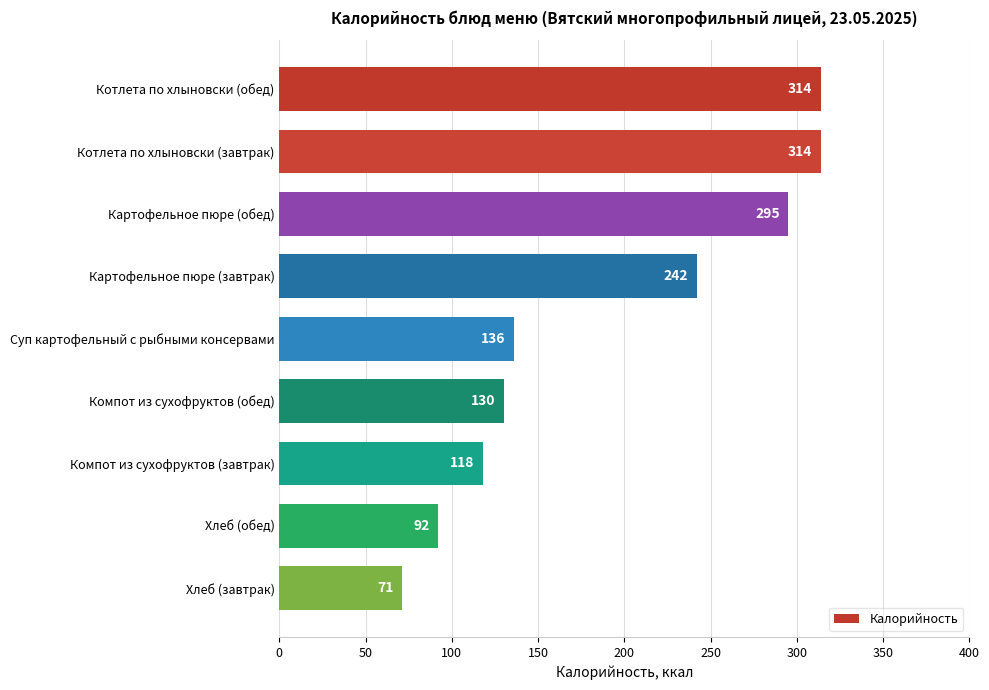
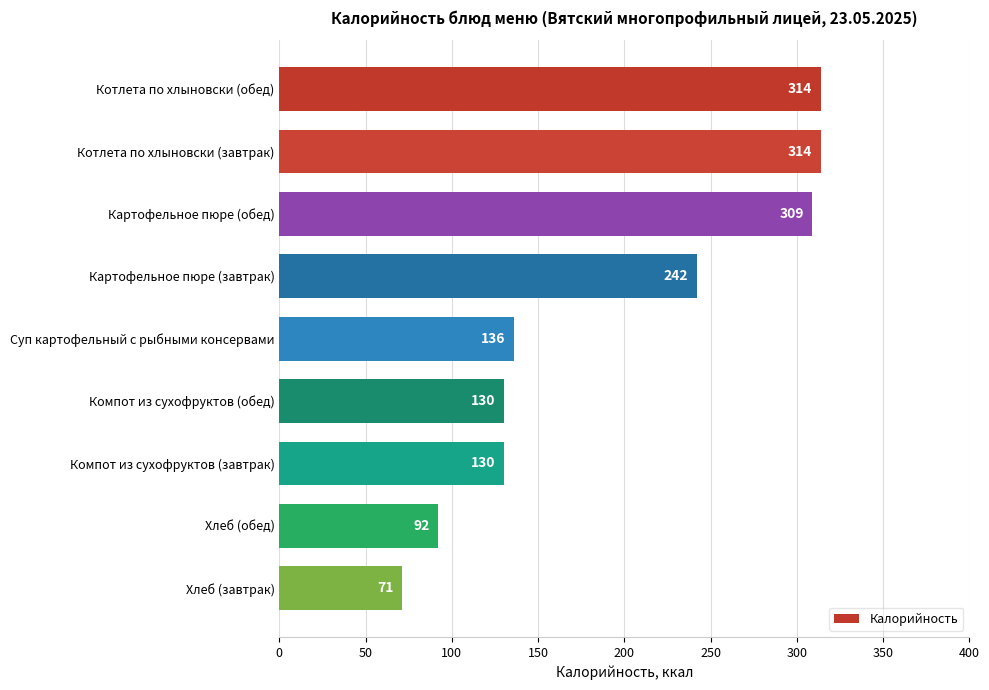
Картофельное пюре (обед): 295 -> 309
Компот из сухофруктов (завтрак): 118 -> 130
